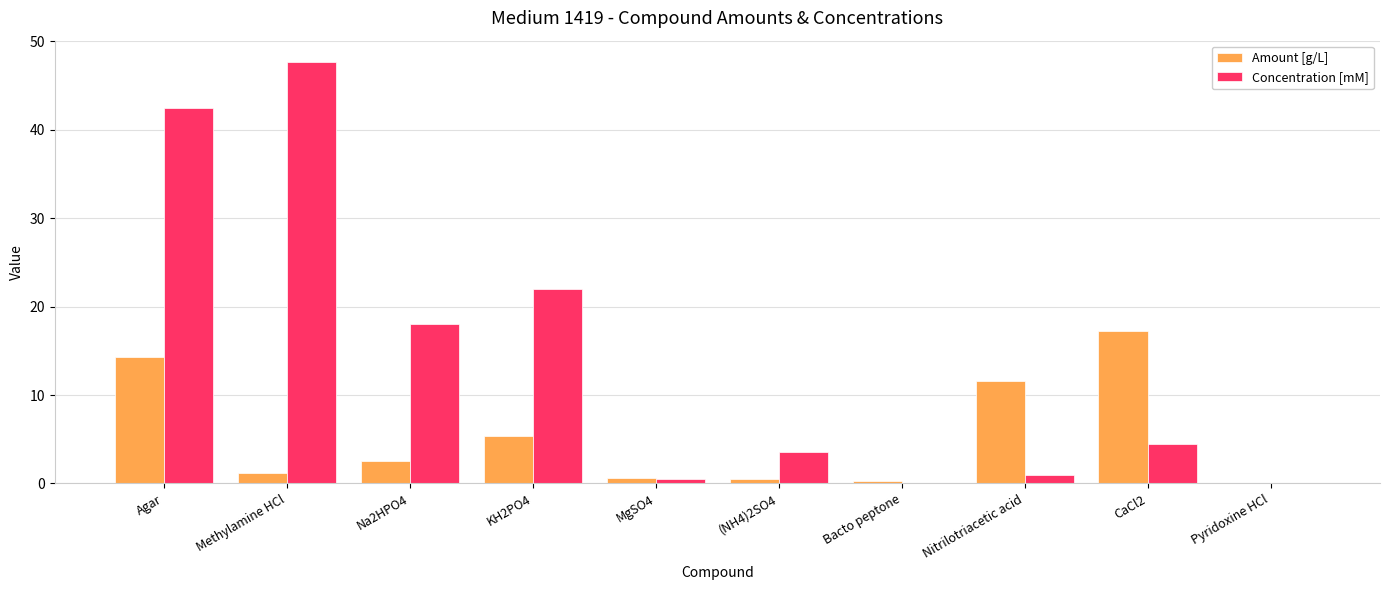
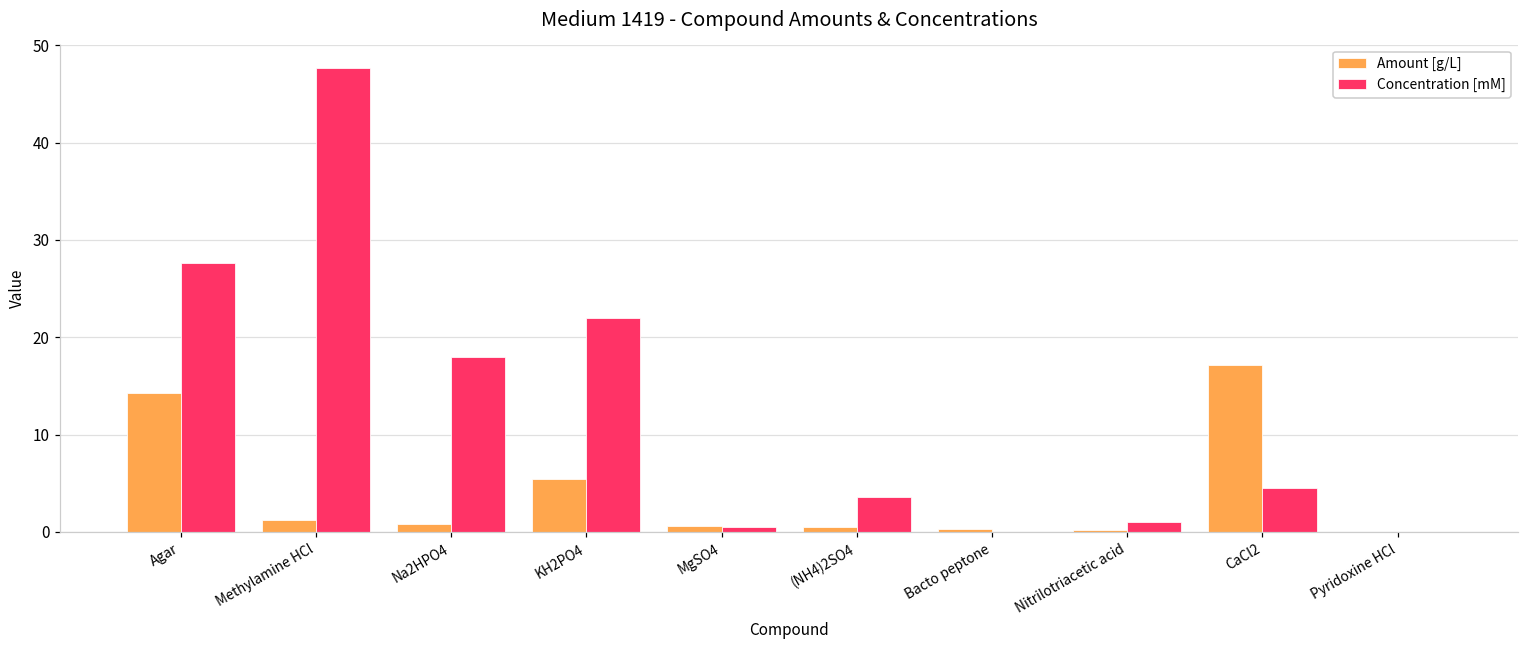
Concentration [mM], Agar: 42 -> 28
Amount [g/L], Na2HPO4: 3 -> 1
Amount [g/L], Nitrilotriacetic acid: 12 -> 0
